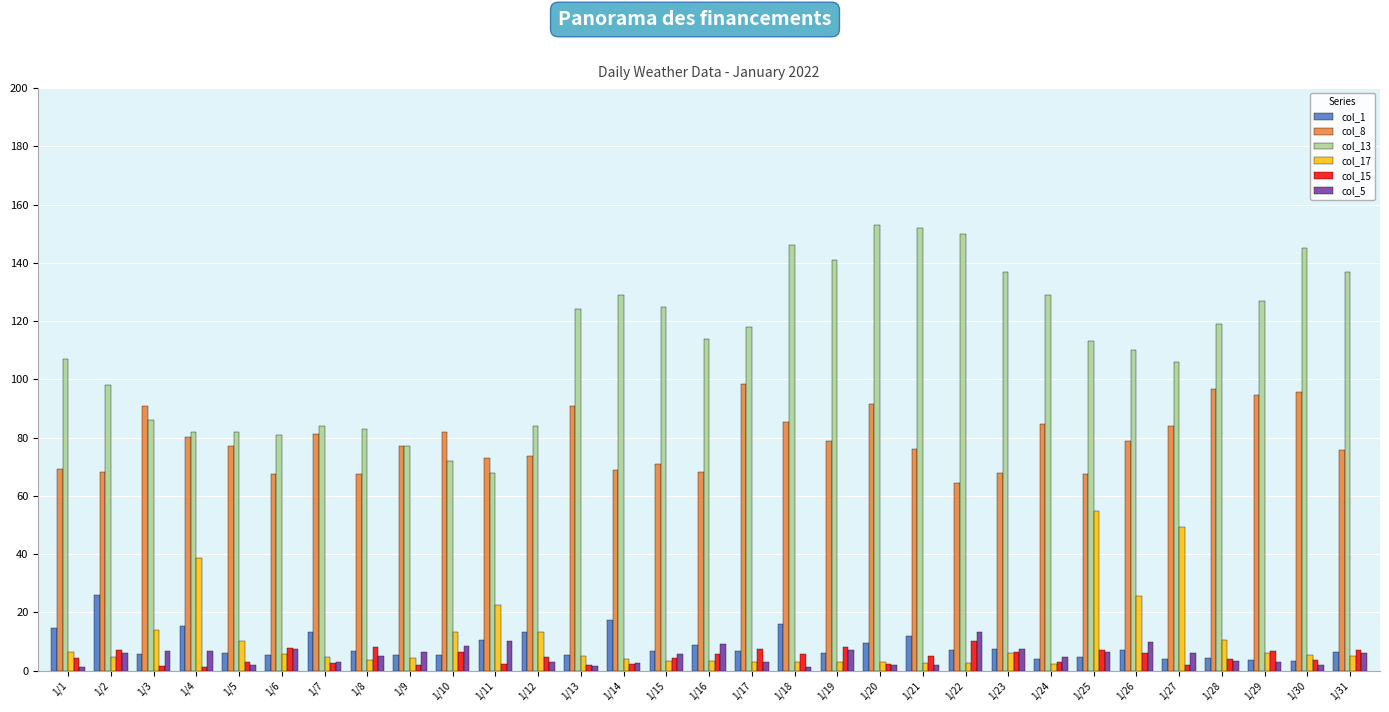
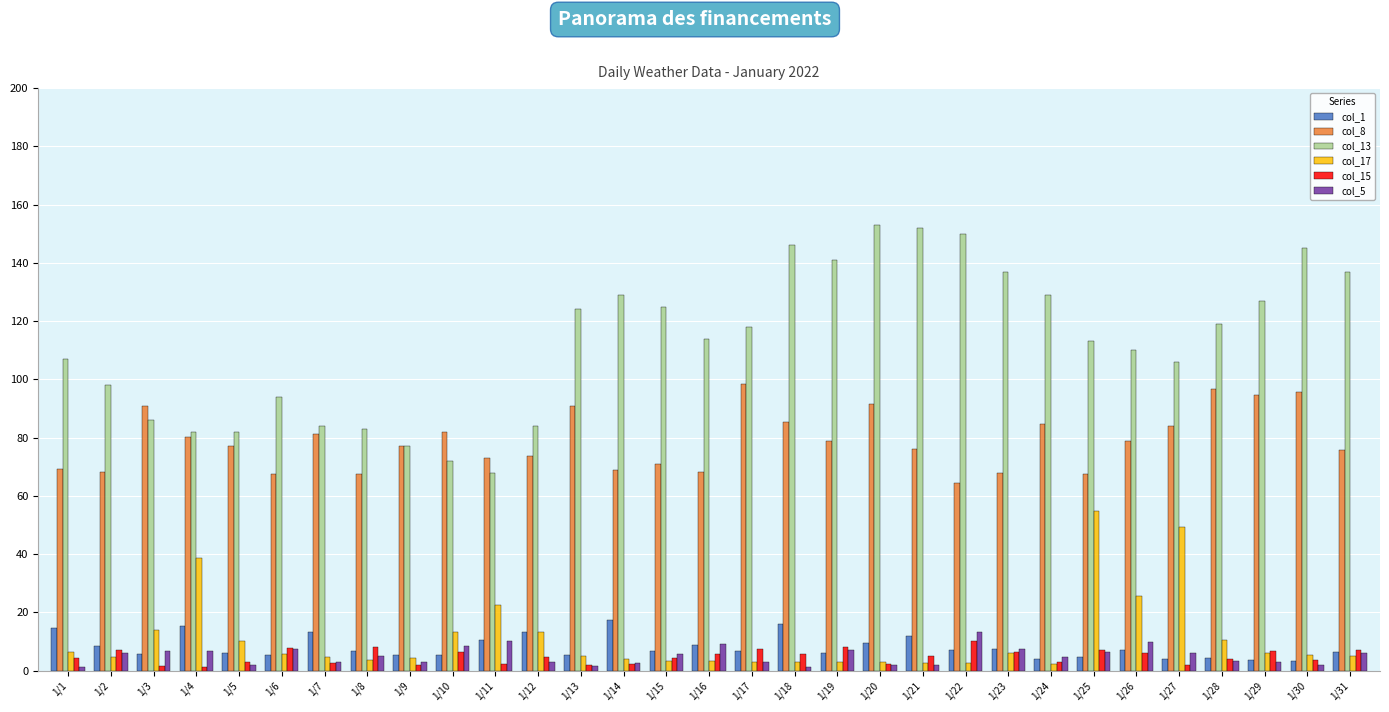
col_1, 1/2: 26 -> 9
col_13, 1/6: 81 -> 94
col_5, 1/9: 6 -> 3
